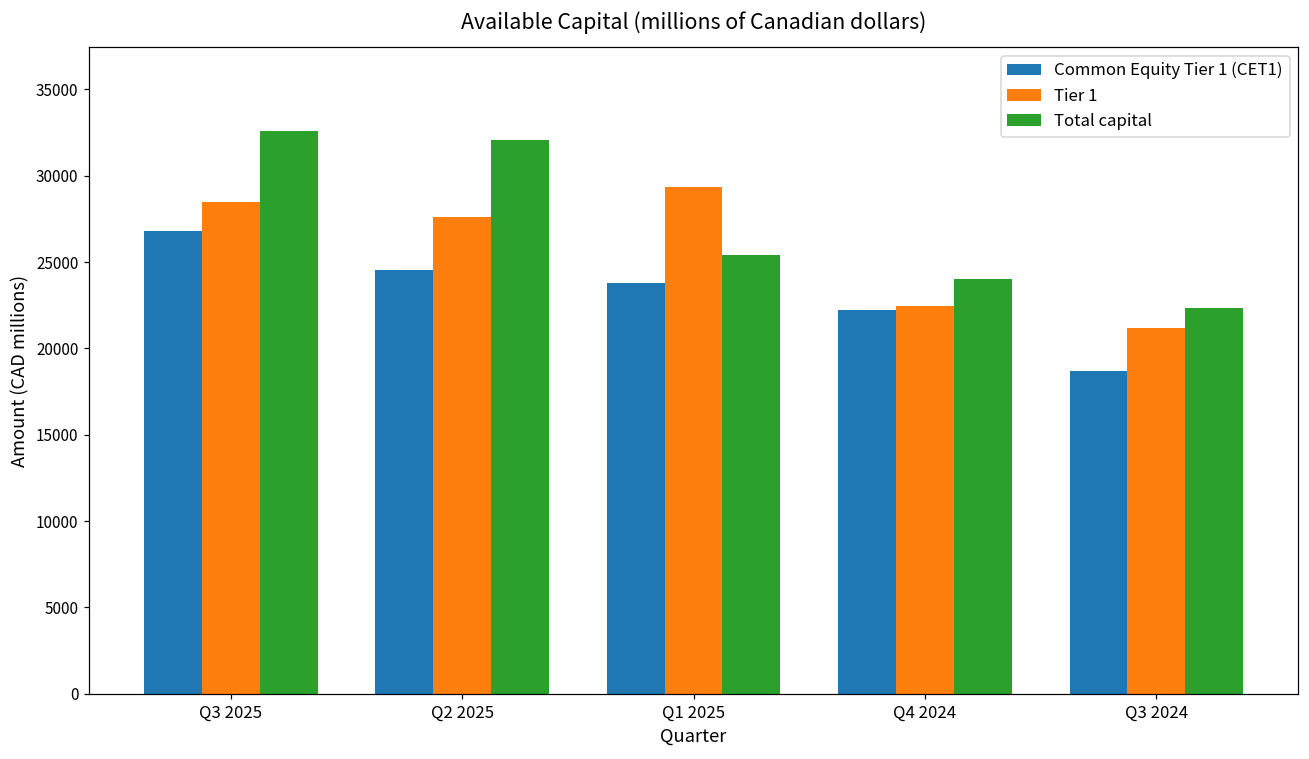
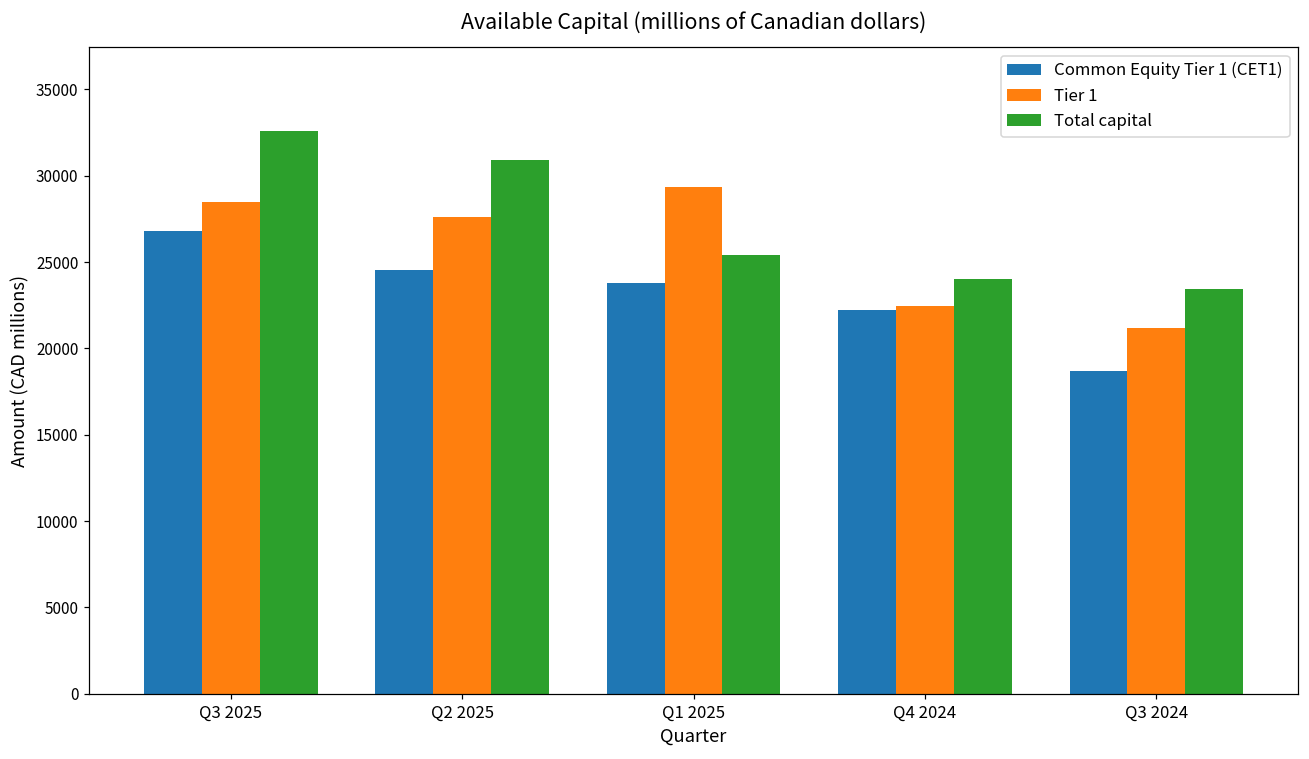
Total capital, Q2 2025: 32100 -> 30900
Total capital, Q3 2024: 22400 -> 23400
